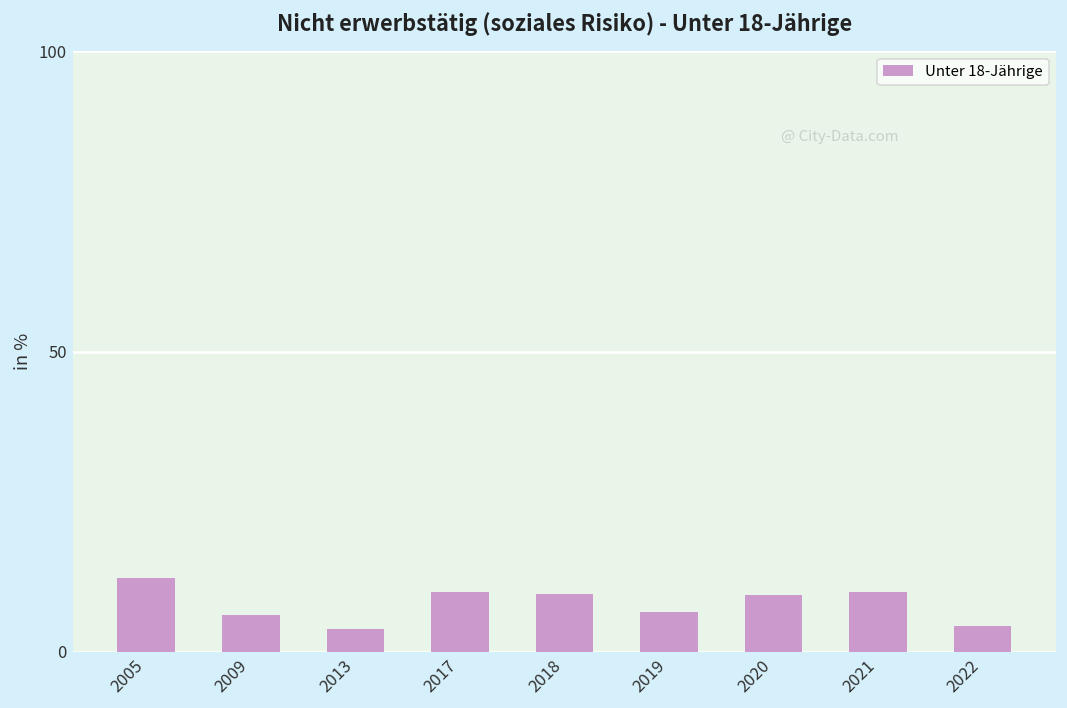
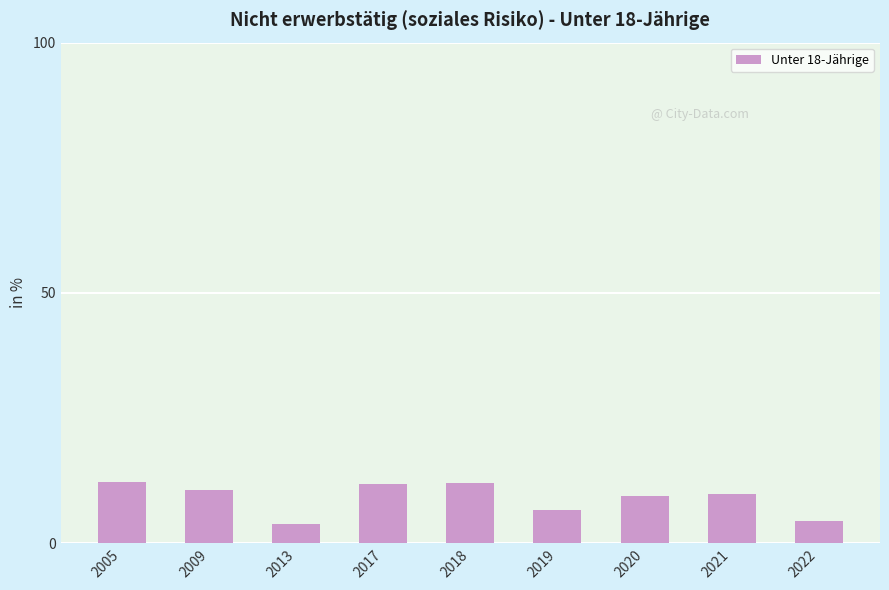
2009: 6 -> 11
2017: 10 -> 12
2018: 10 -> 12
